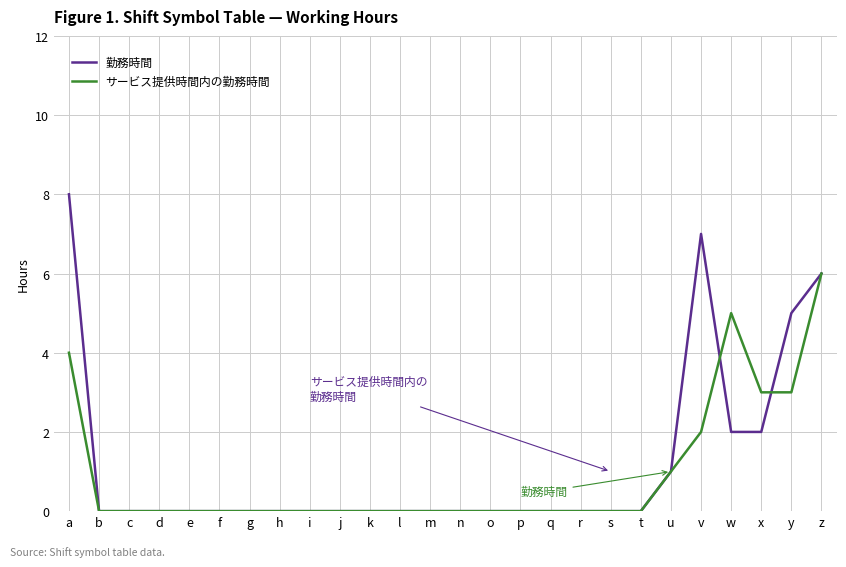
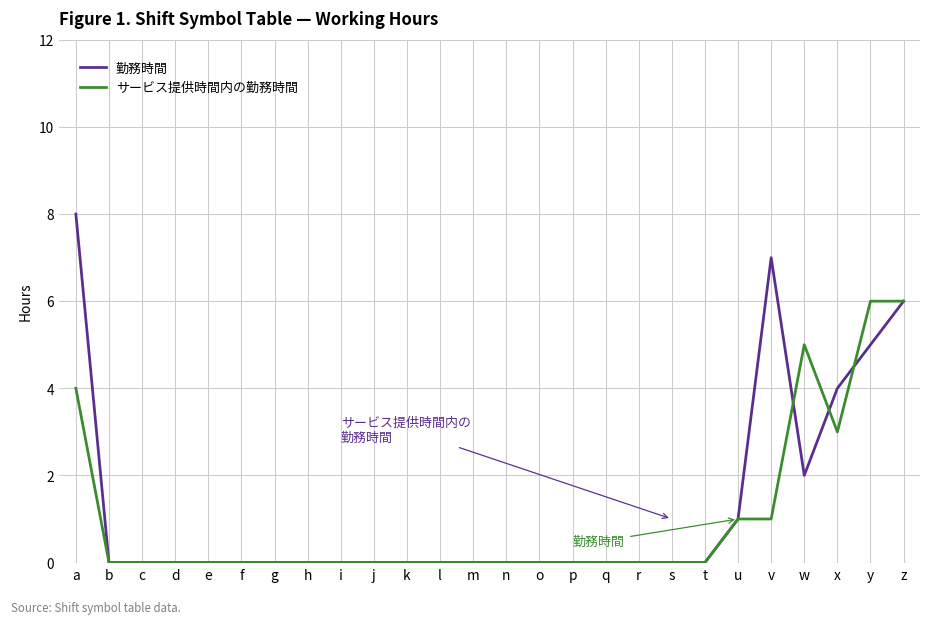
サービス提供時間内の勤務時間, v: 2 -> 1
勤務時間, x: 2 -> 4
サービス提供時間内の勤務時間, y: 3 -> 6
